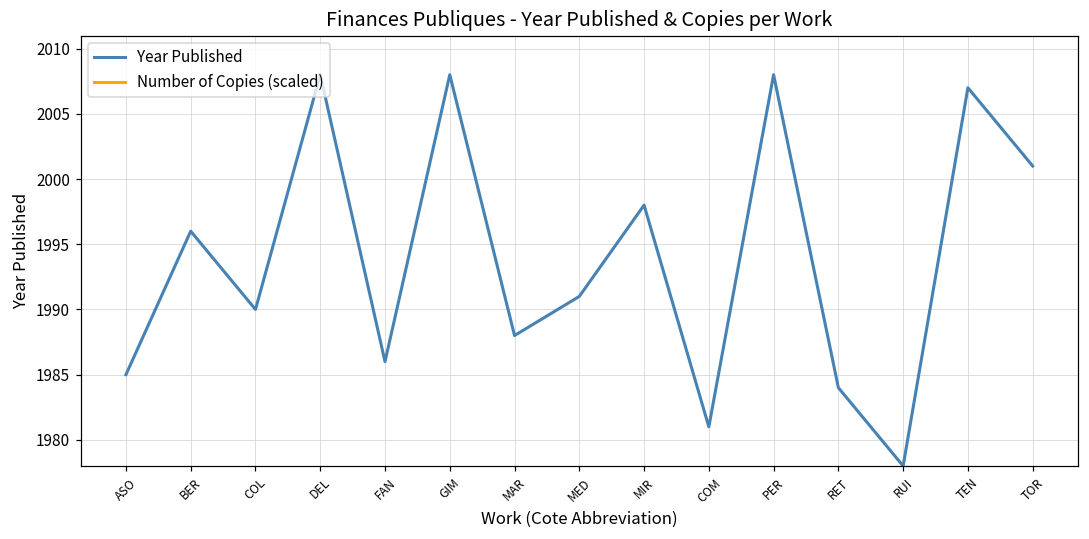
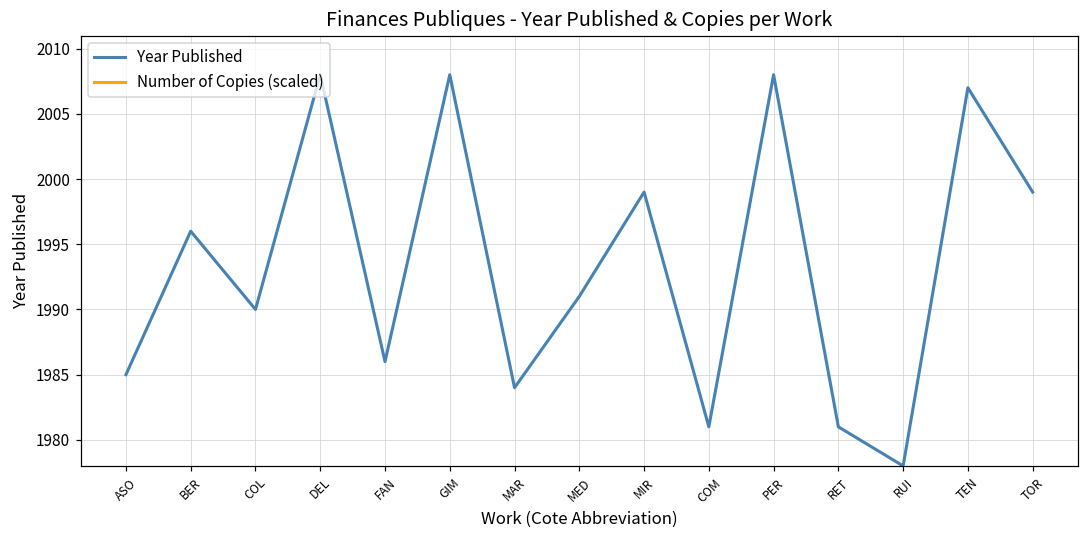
Year Published, MAR: 1988 -> 1984
Year Published, MIR: 1998 -> 1999
Year Published, RET: 1984 -> 1981
Year Published, TOR: 2001 -> 1999
